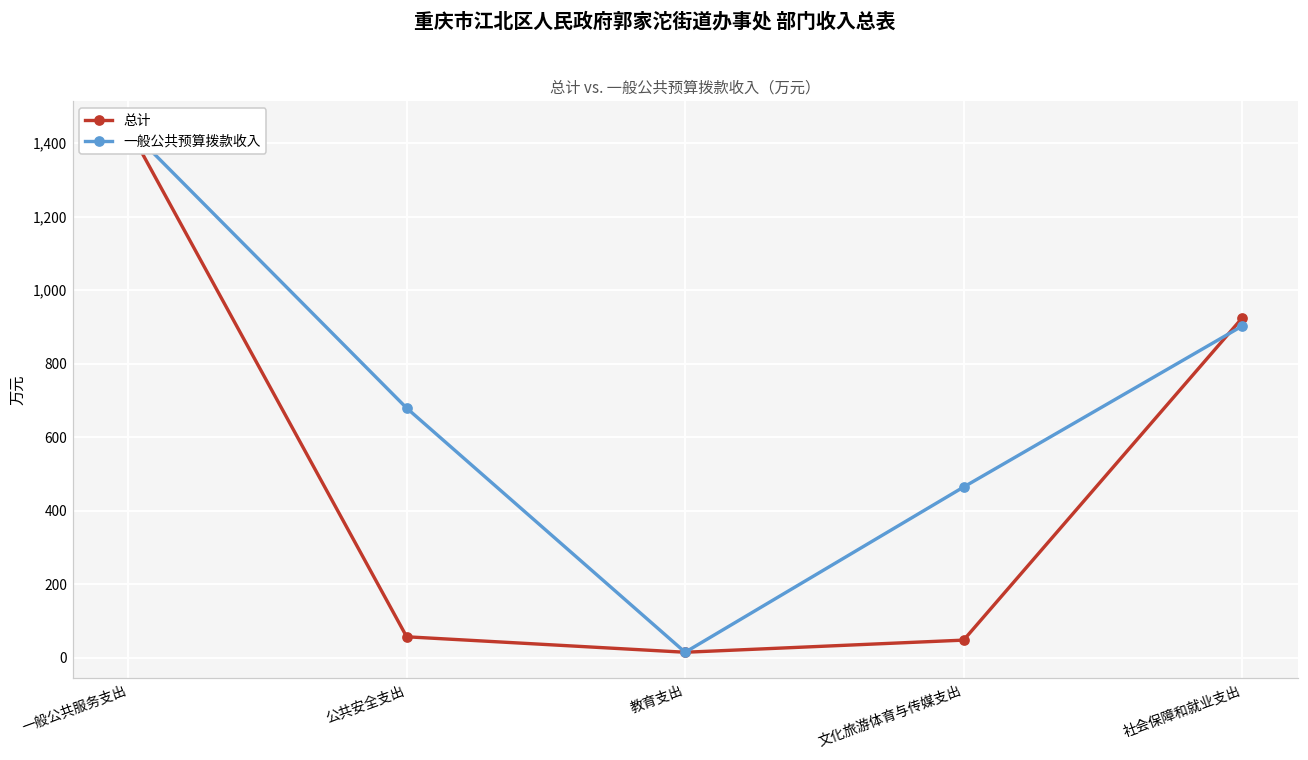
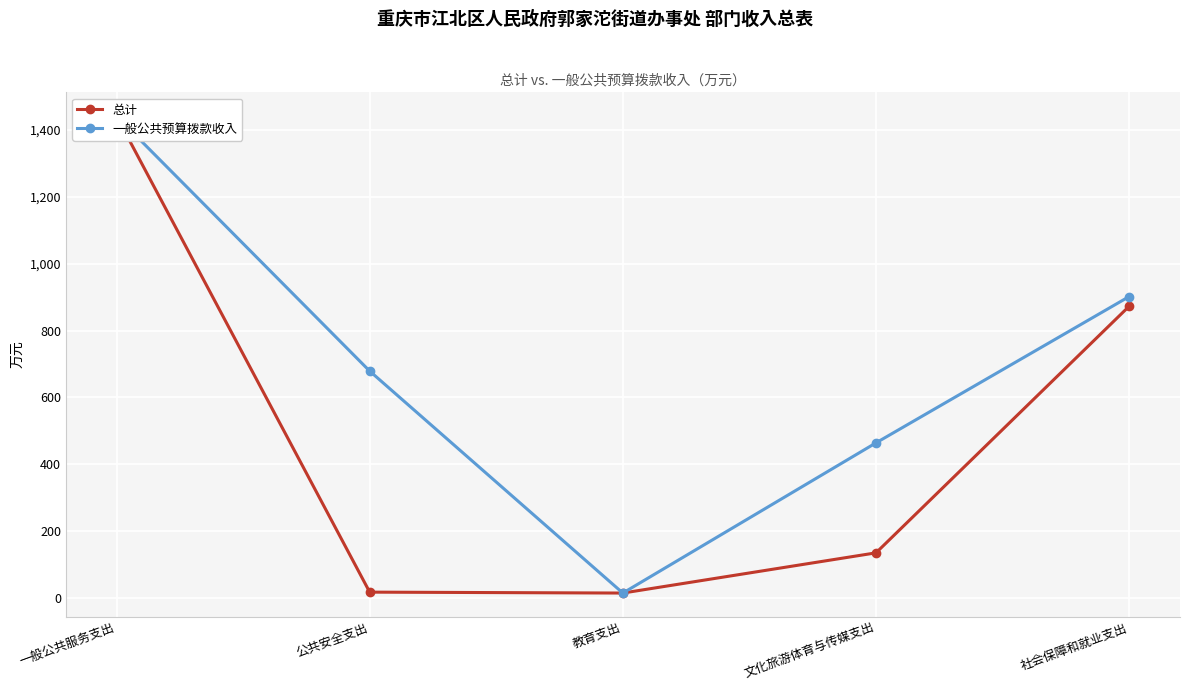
总计, 公共安全支出: 60 -> 20
总计, 文化旅游体育与传媒支出: 50 -> 140
总计, 社会保障和就业支出: 920 -> 870
